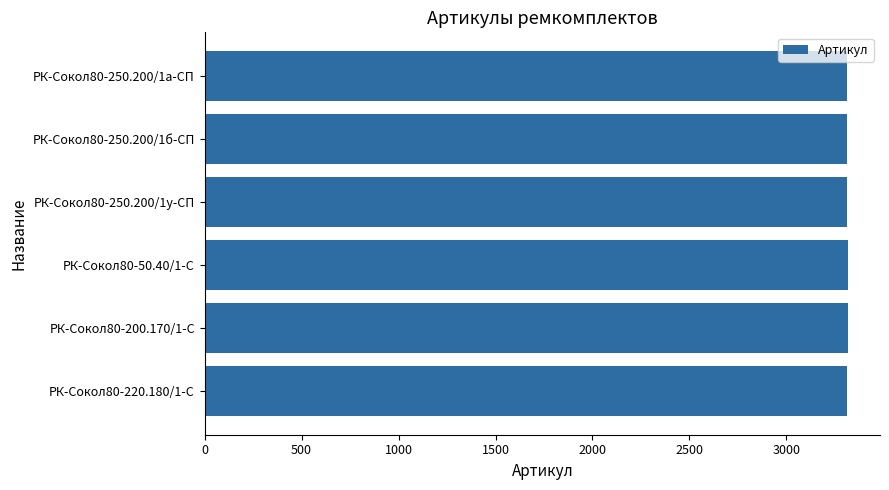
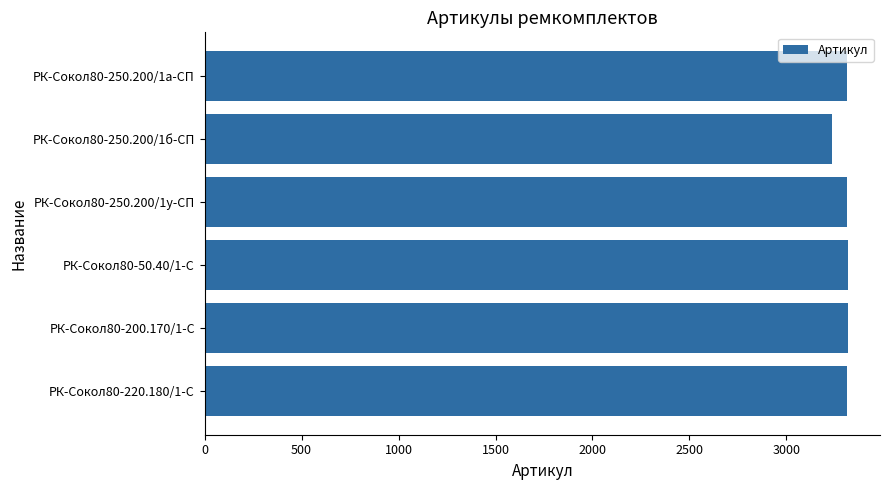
РК-Сокол80-250.200/1б-СП: 3310 -> 3240
